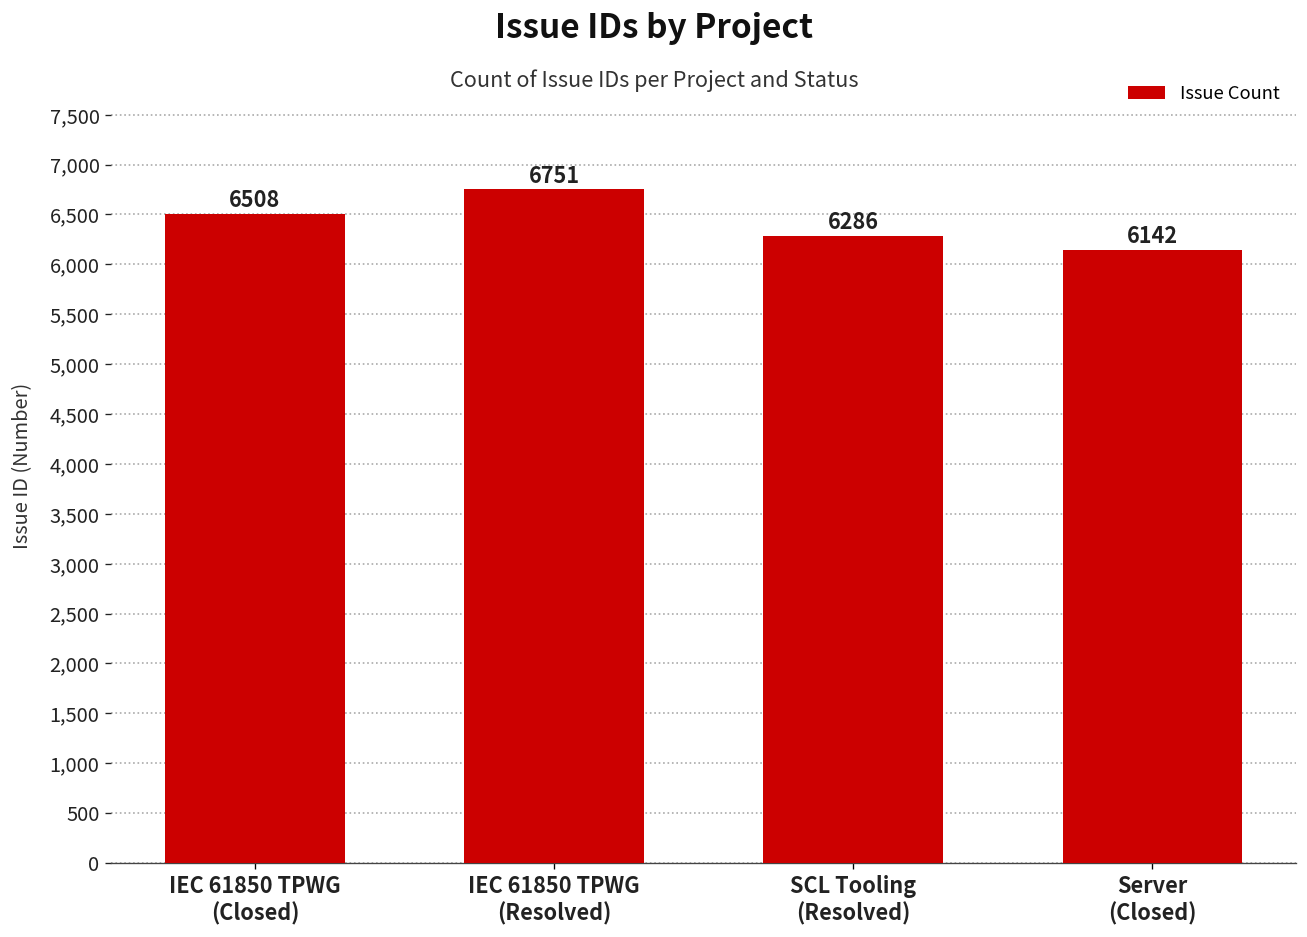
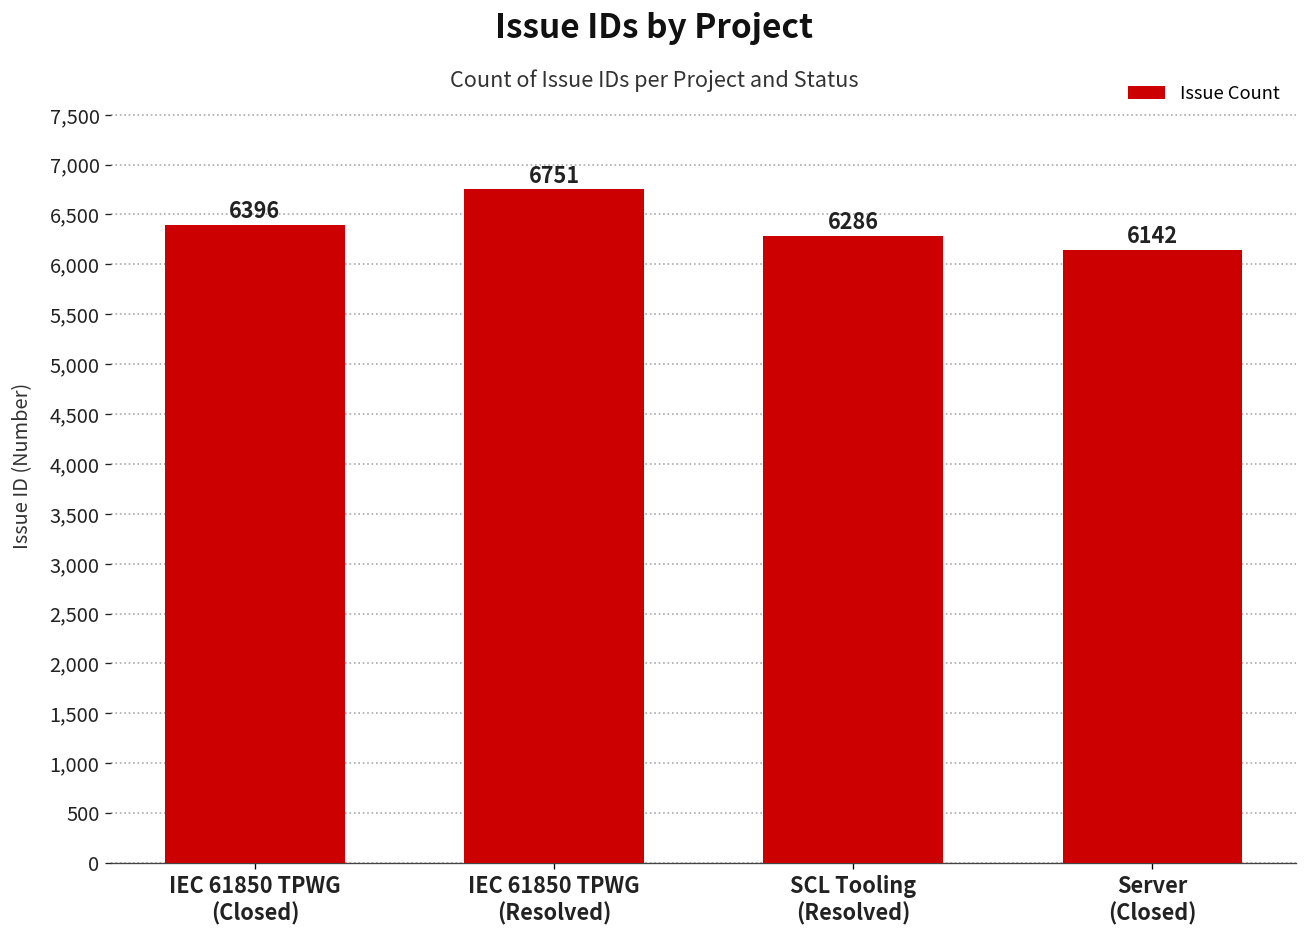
IEC 61850 TPWG (Closed): 6508 -> 6396
